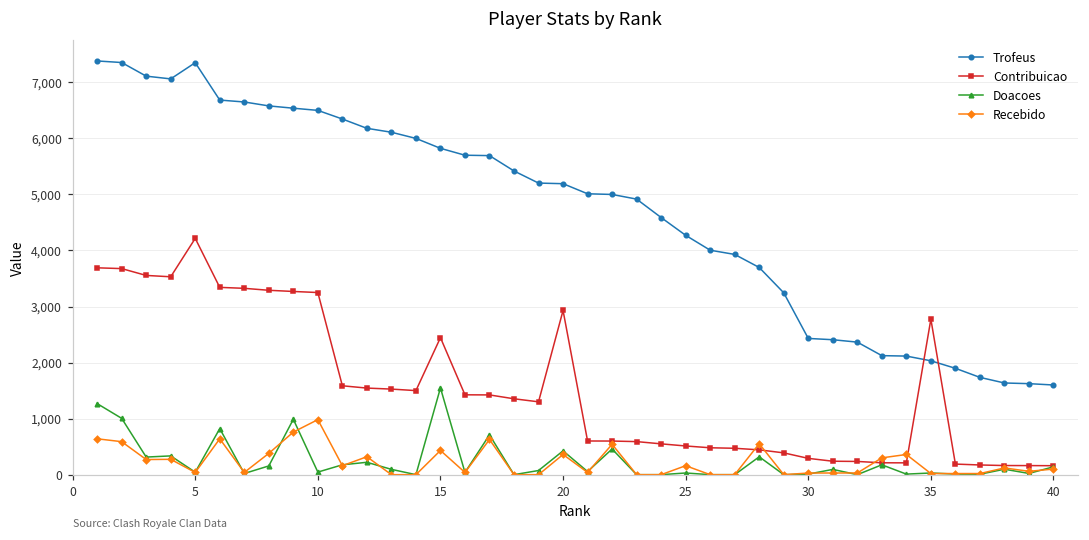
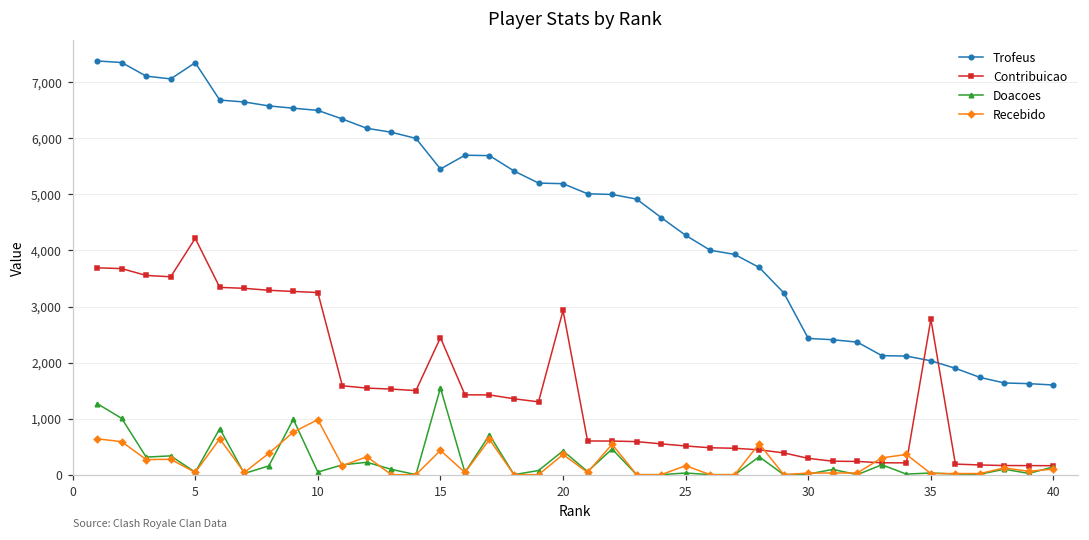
Trofeus, 15: 5,800 -> 5,500
